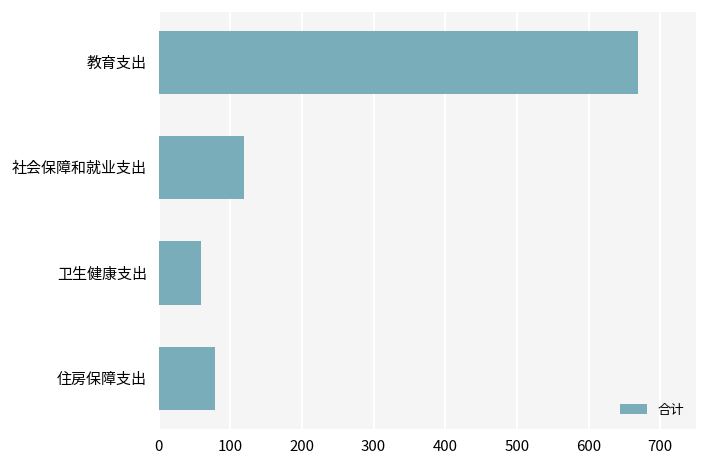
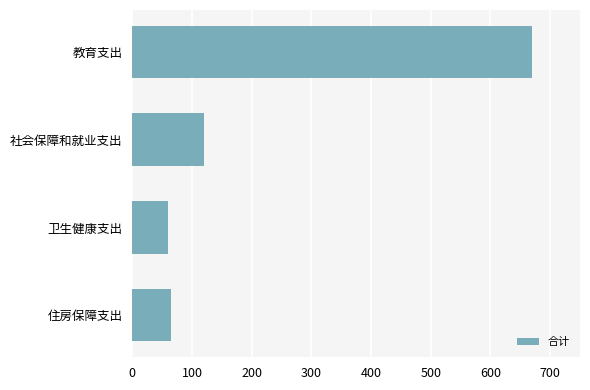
住房保障支出: 80 -> 60
